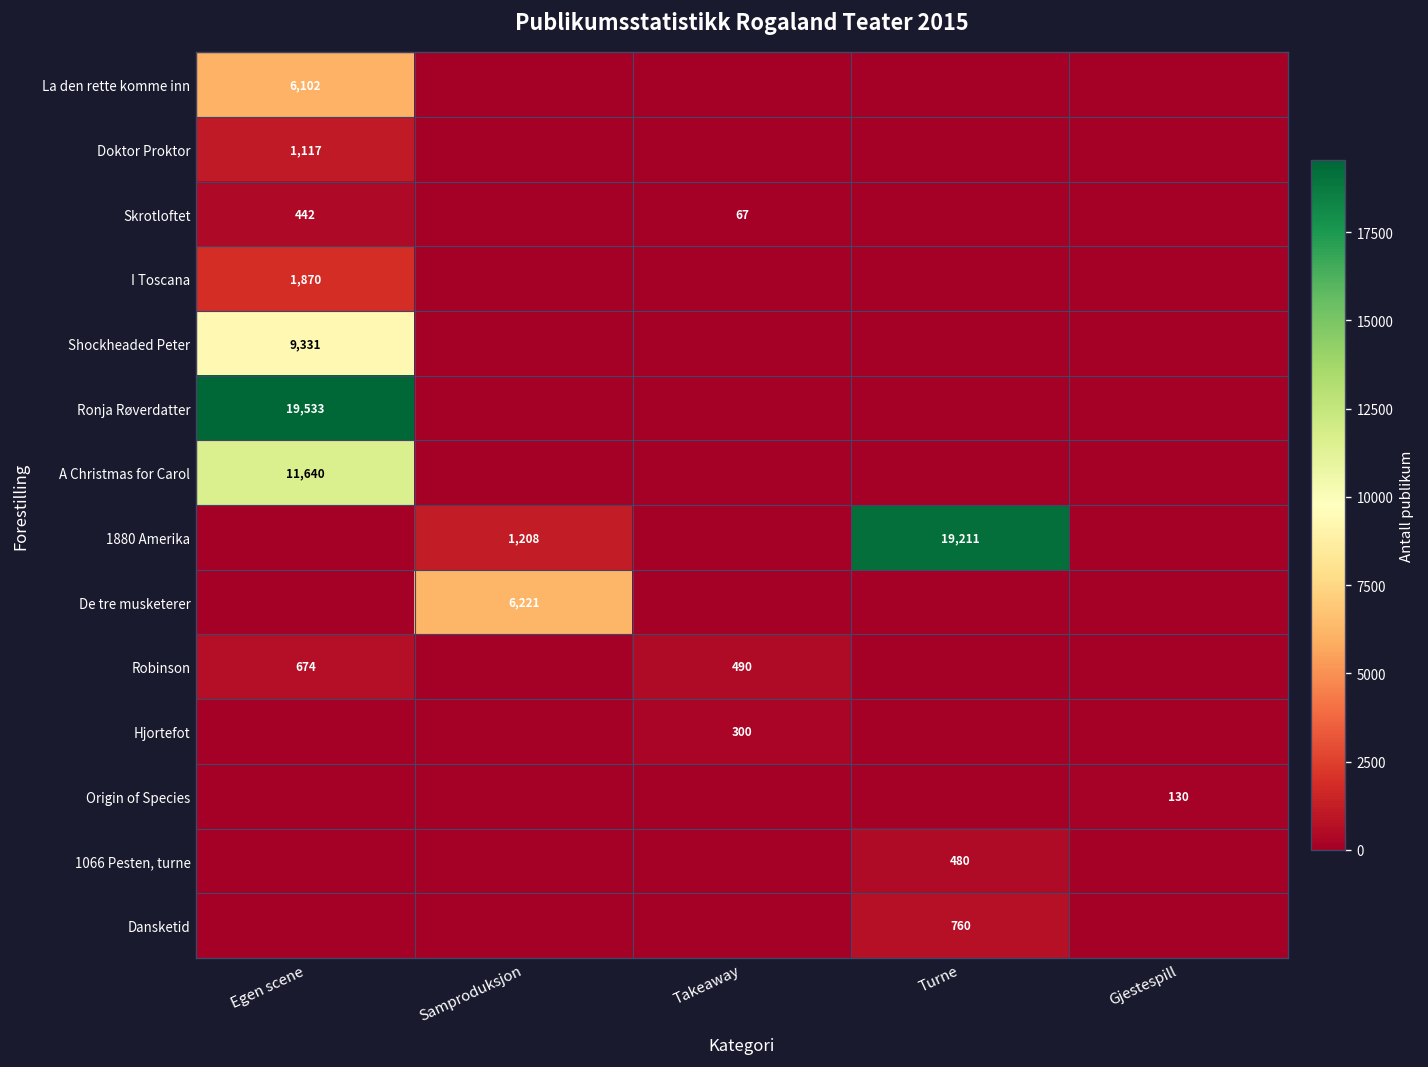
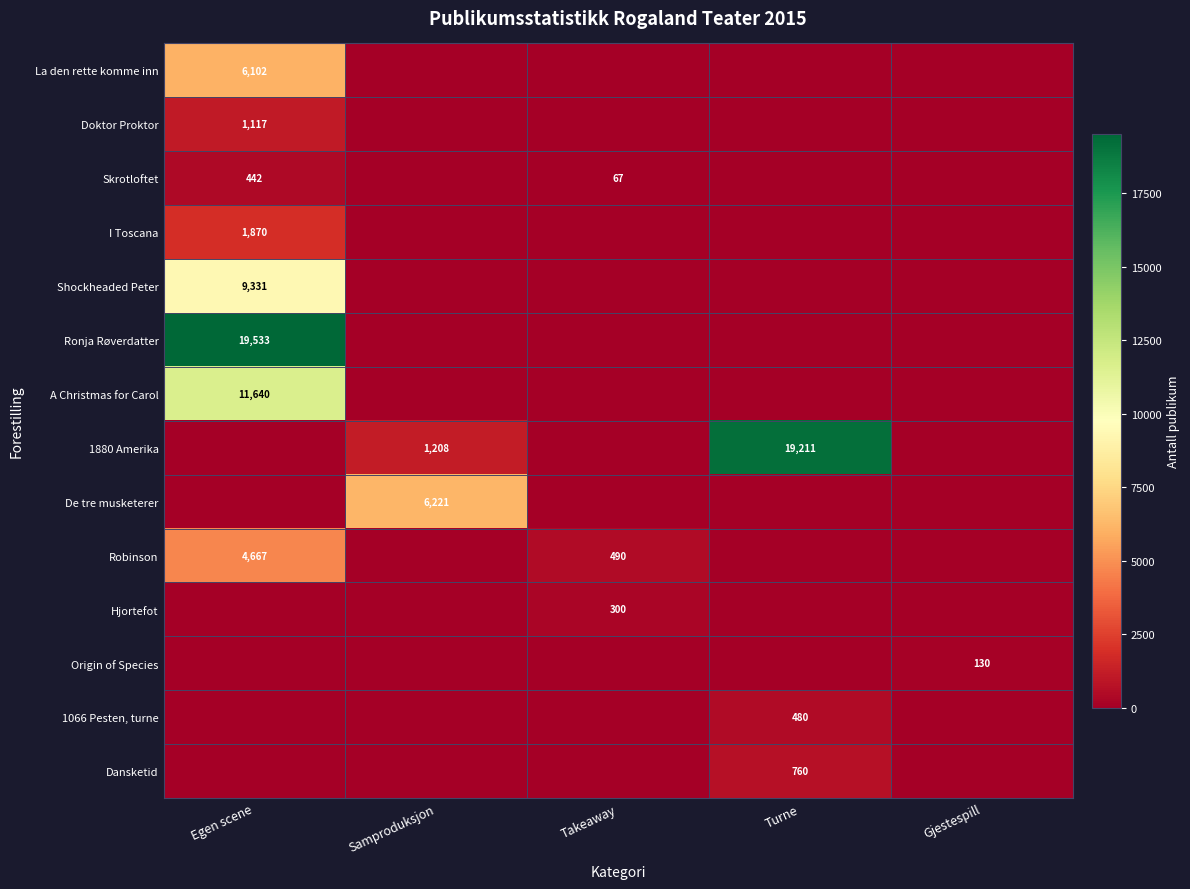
Robinson, Egen scene: 674 -> 4,667
